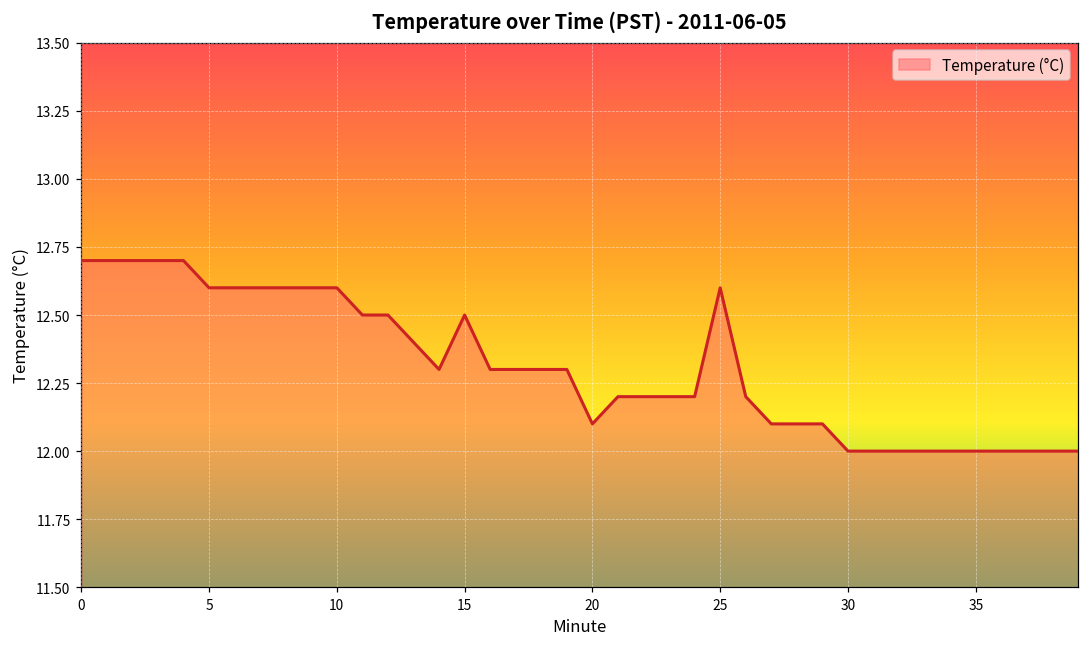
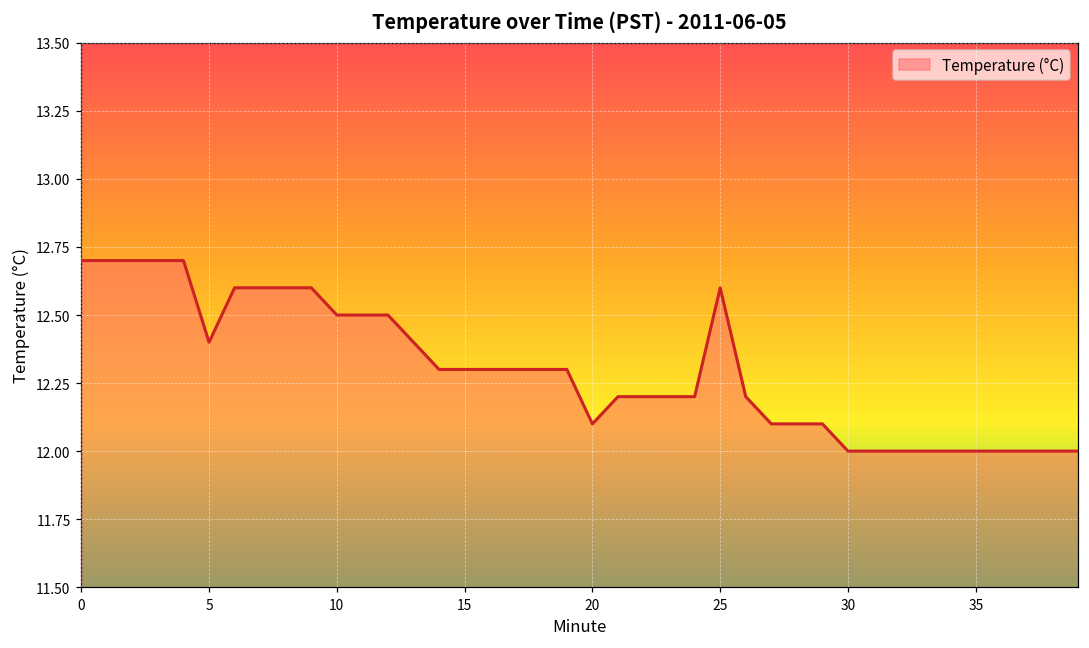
5: 12.6 -> 12.4
10: 12.6 -> 12.5
15: 12.5 -> 12.3
